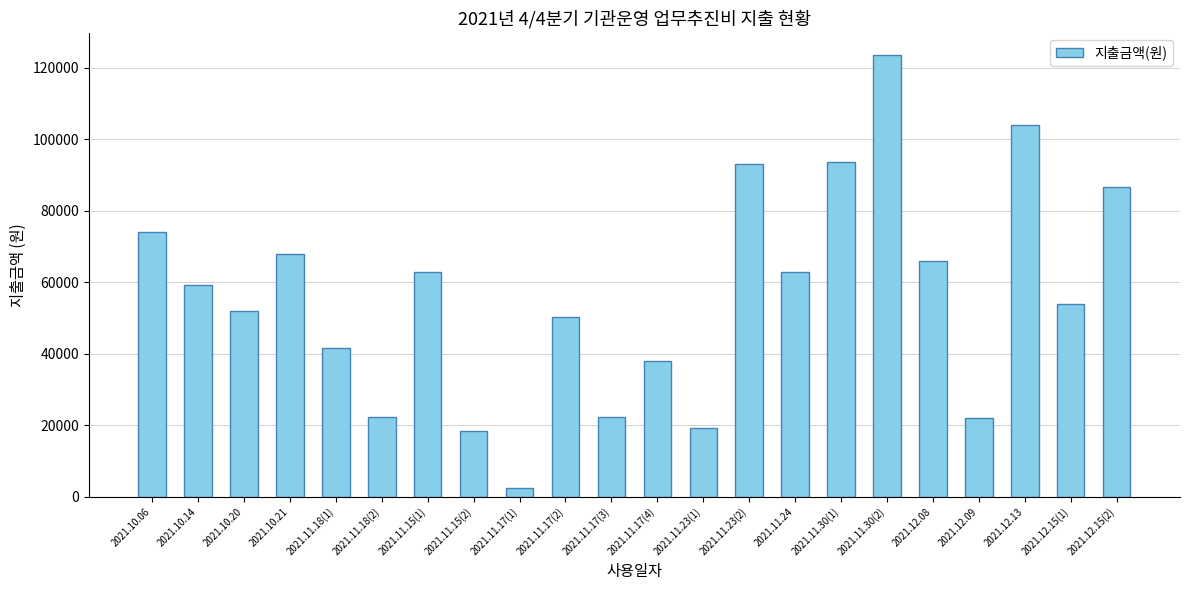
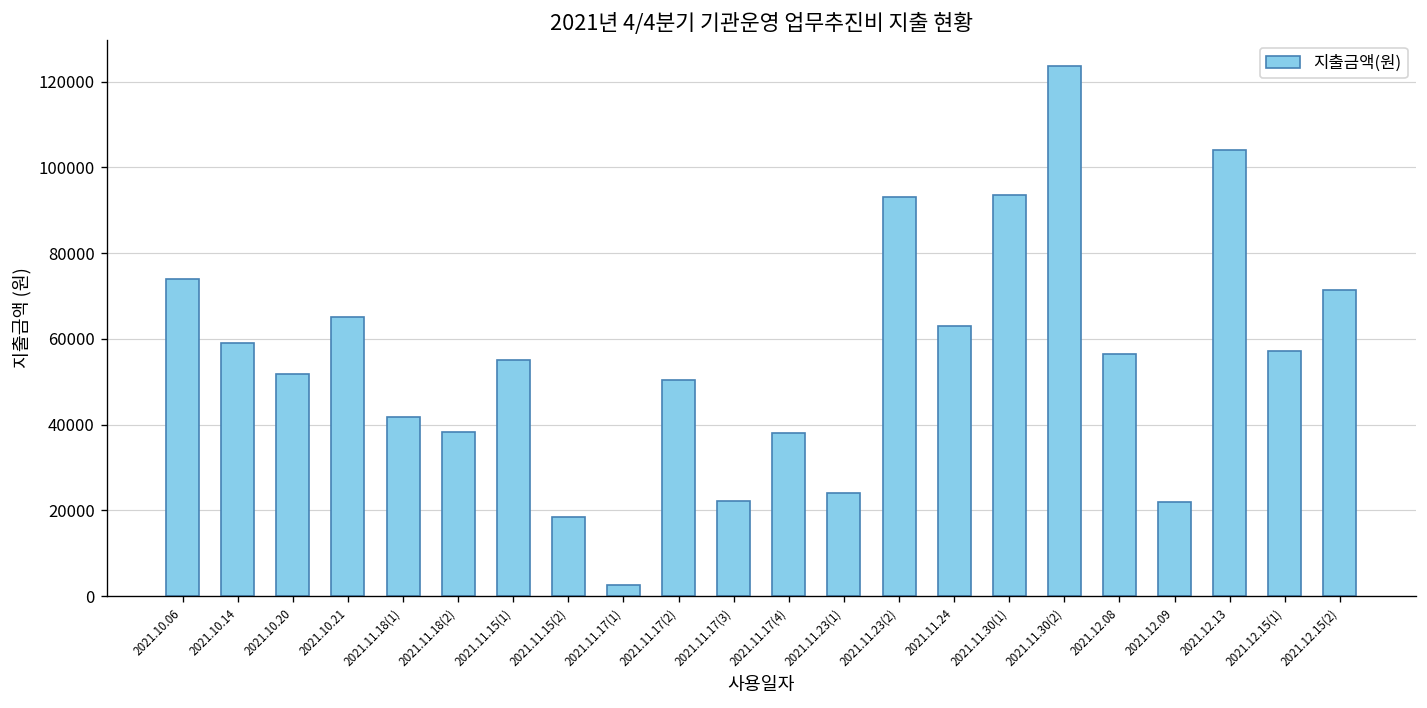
2021.10.21: 68000 -> 65000
2021.11.18(2): 22000 -> 38000
2021.11.15(1): 63000 -> 55000
2021.11.23(1): 19000 -> 24000
2021.12.08: 66000 -> 56000
2021.12.15(1): 54000 -> 57000
2021.12.15(2): 87000 -> 71000
